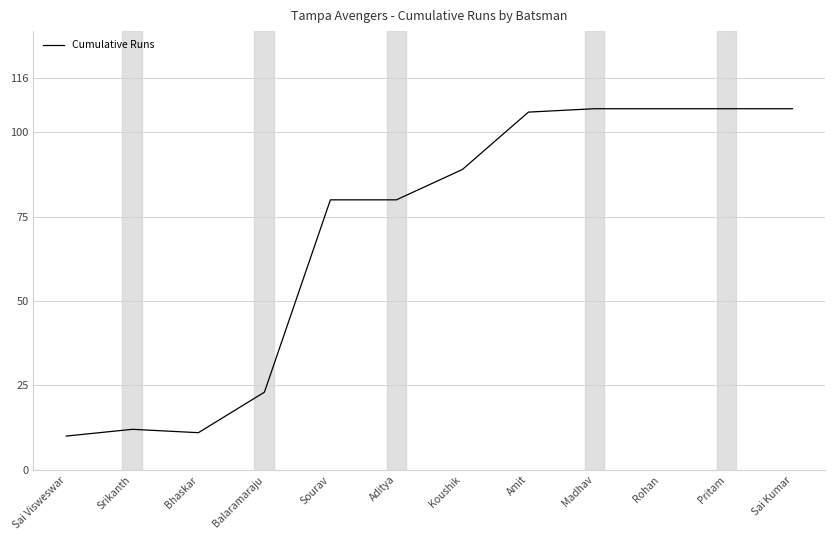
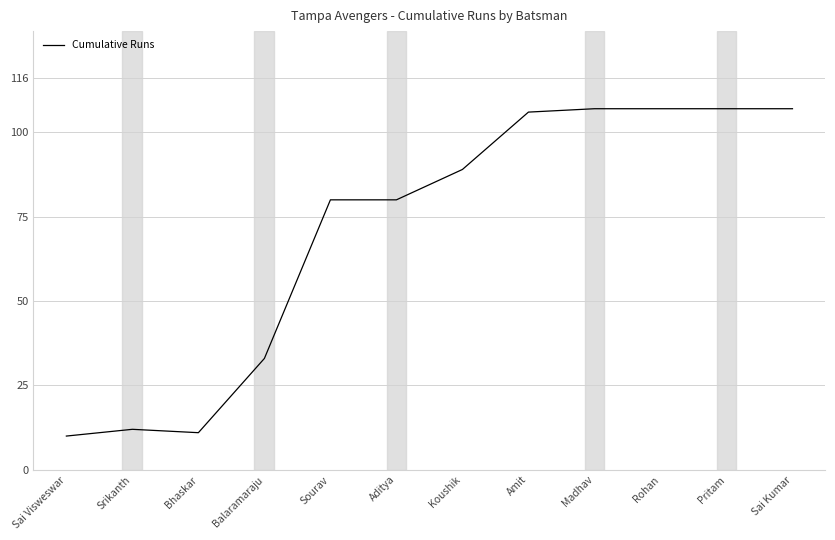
Balaramaraju: 23 -> 33
